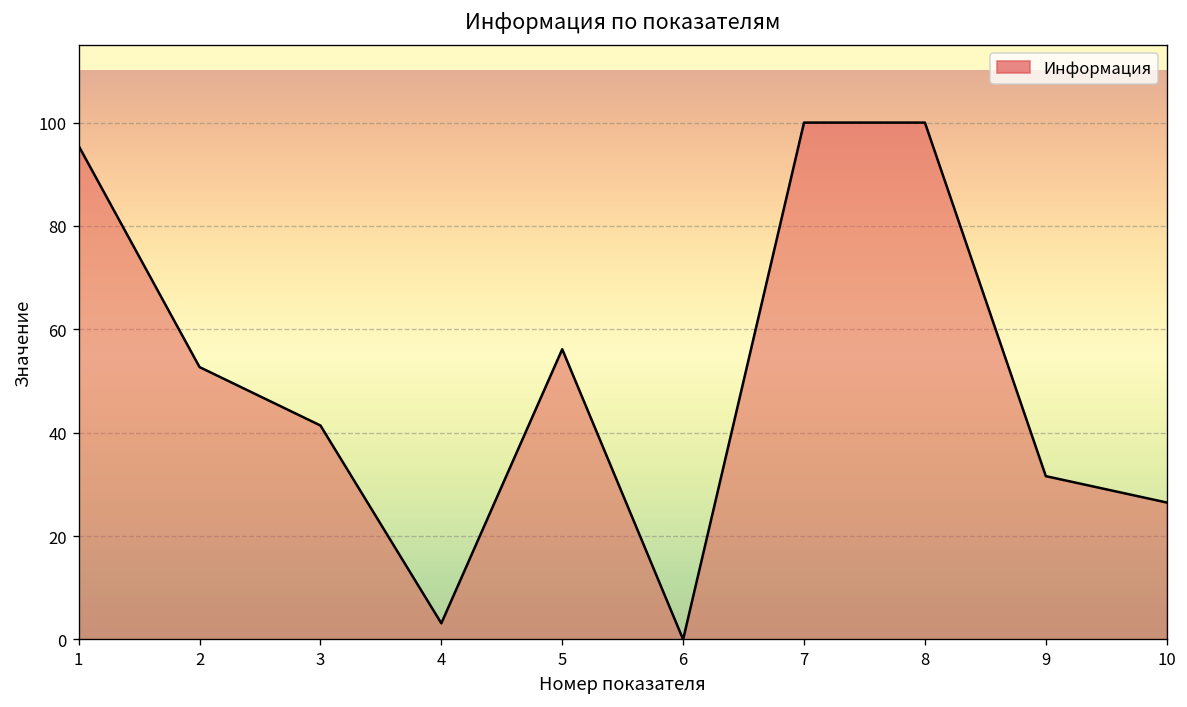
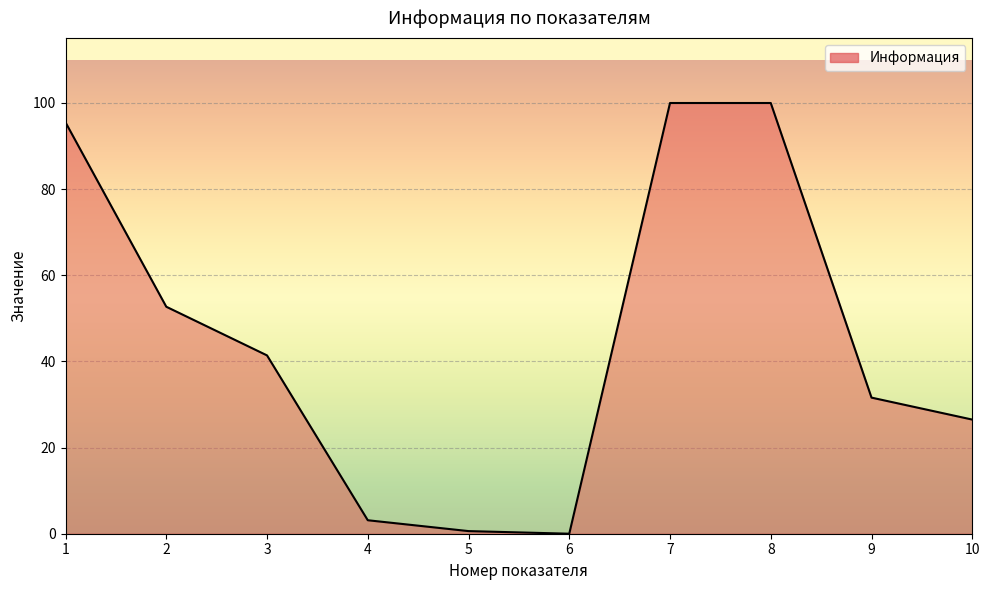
5: 56 -> 1
